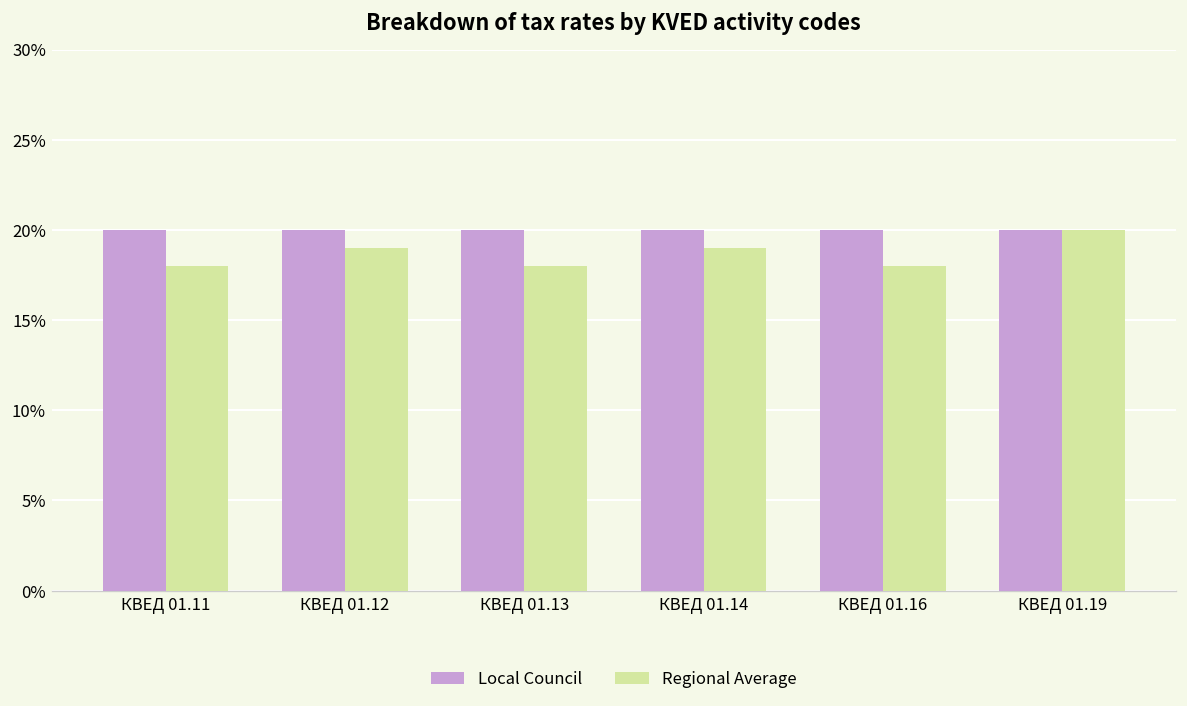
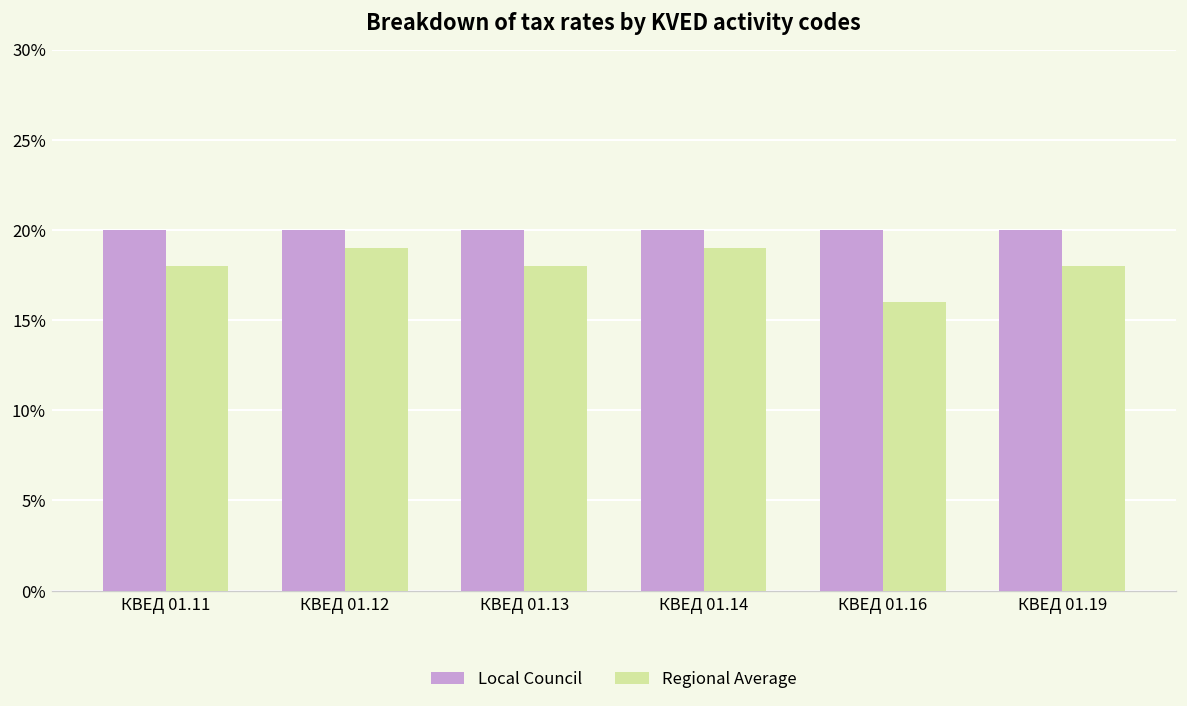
Regional Average, КВЕД 01.16: 18% -> 16%
Regional Average, КВЕД 01.19: 20% -> 18%
